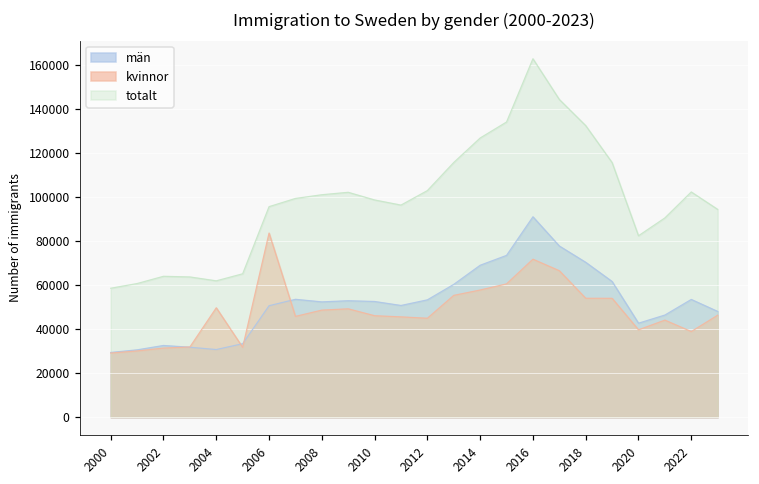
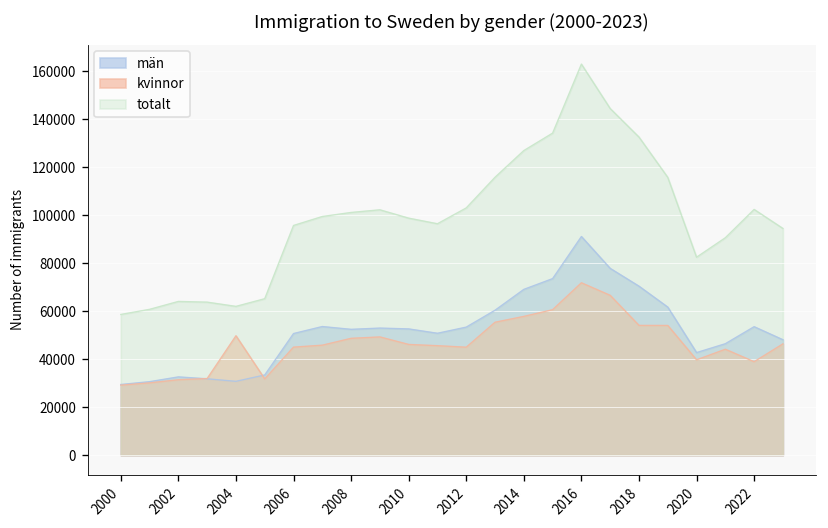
kvinnor, 2006: 84000 -> 45000
